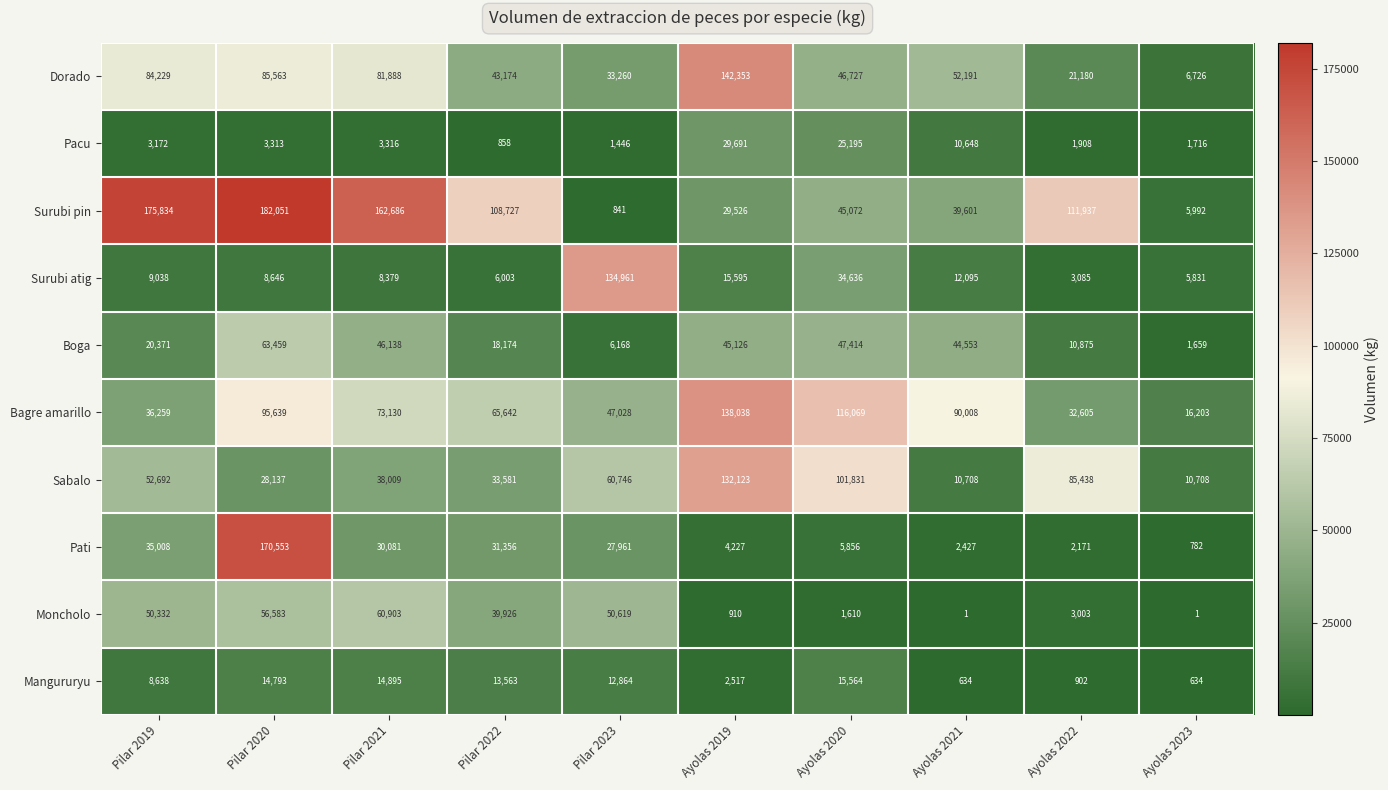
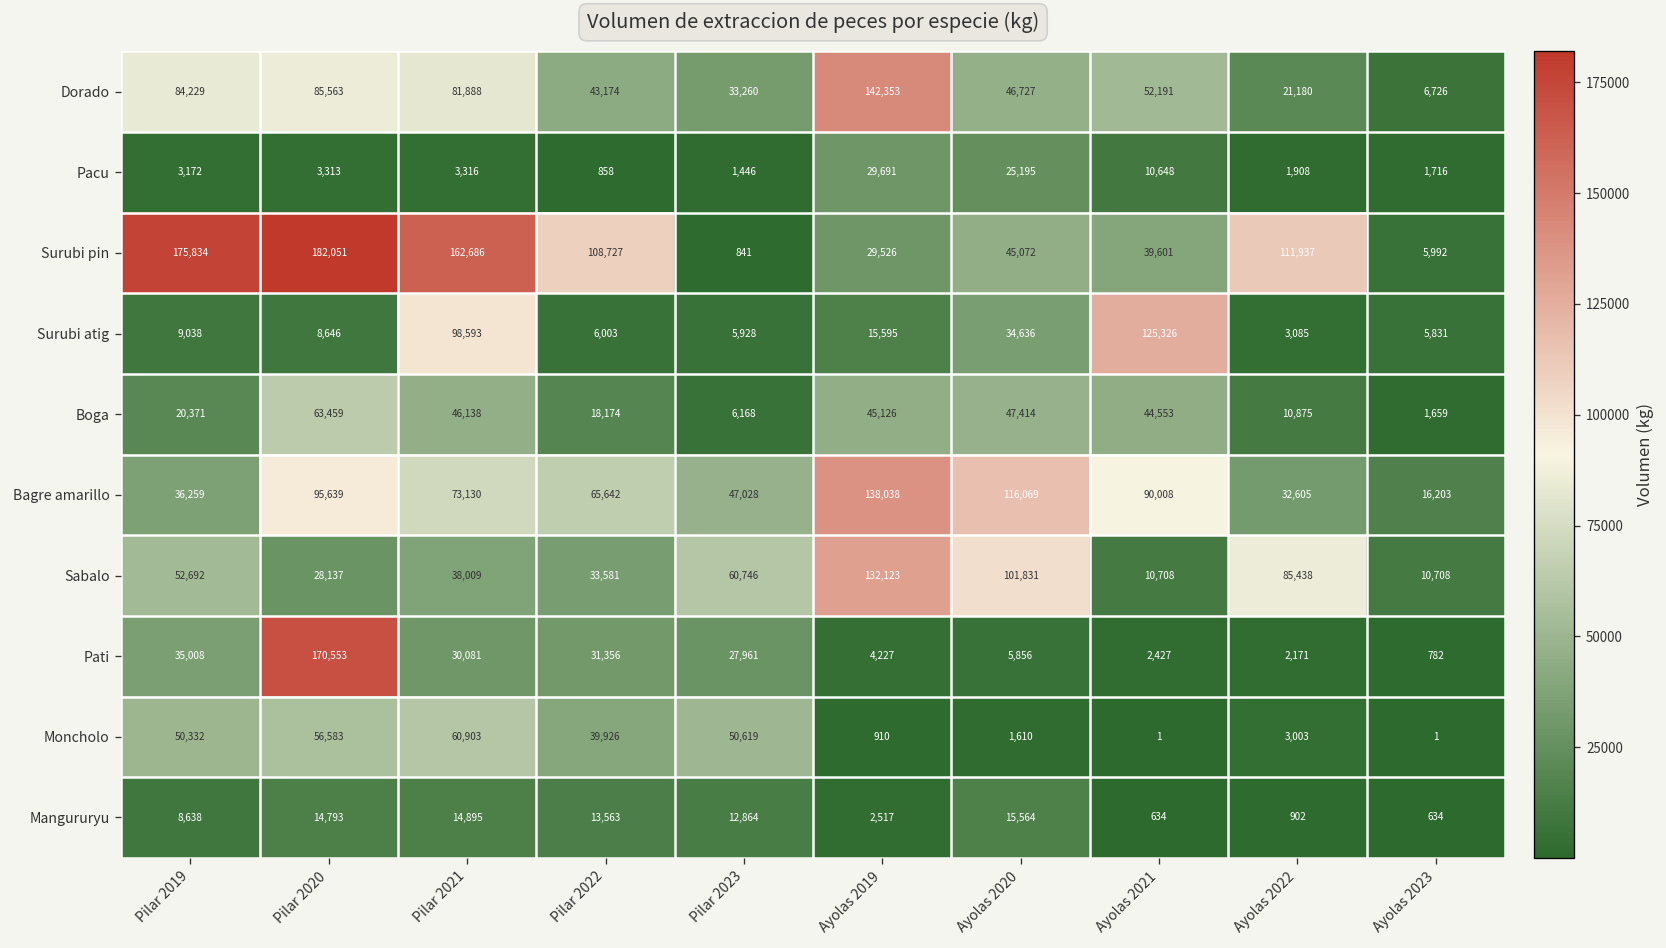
Surubi atig, Pilar 2021: 8,379 -> 98,593
Surubi atig, Pilar 2023: 134,961 -> 5,928
Surubi atig, Ayolas 2021: 12,095 -> 125,326
